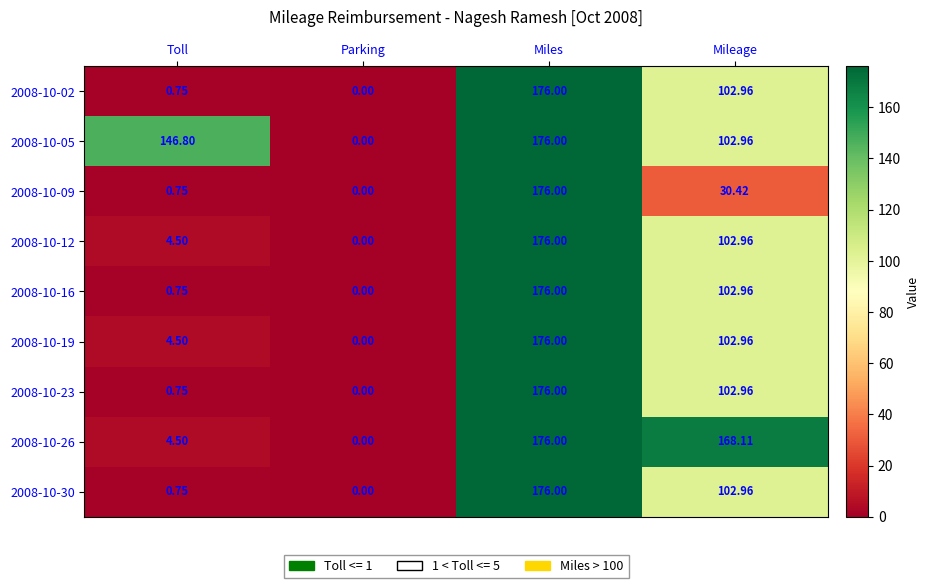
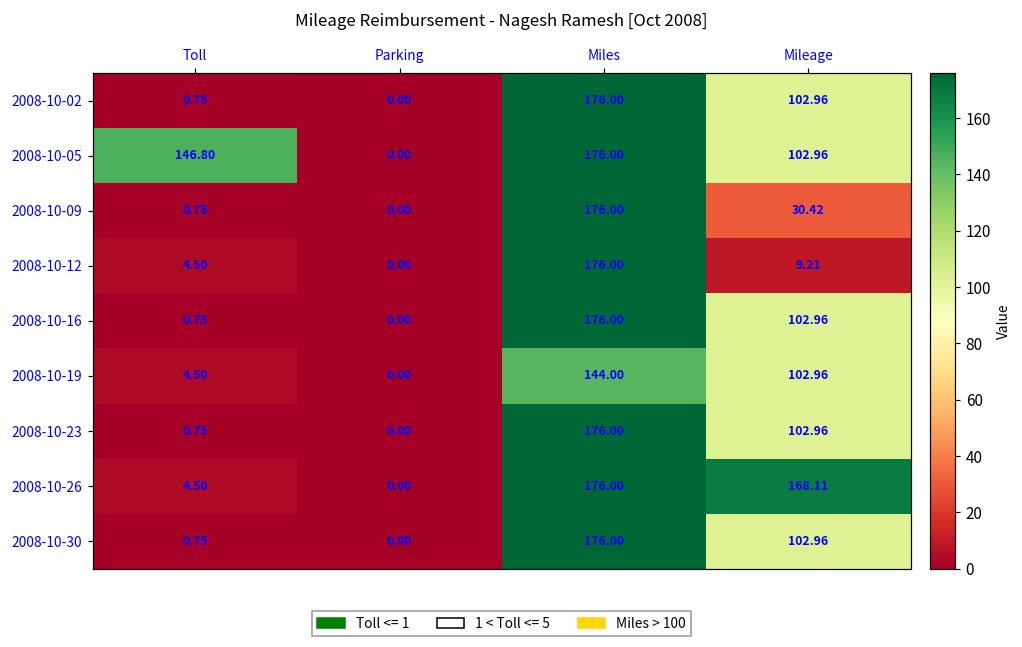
2008-10-12, Mileage: 102.96 -> 9.21
2008-10-19, Miles: 176.00 -> 144.00
